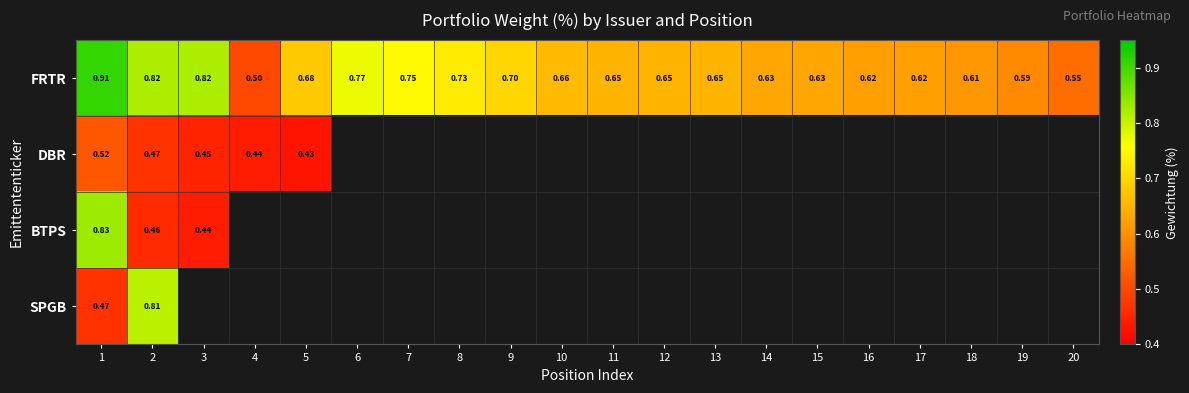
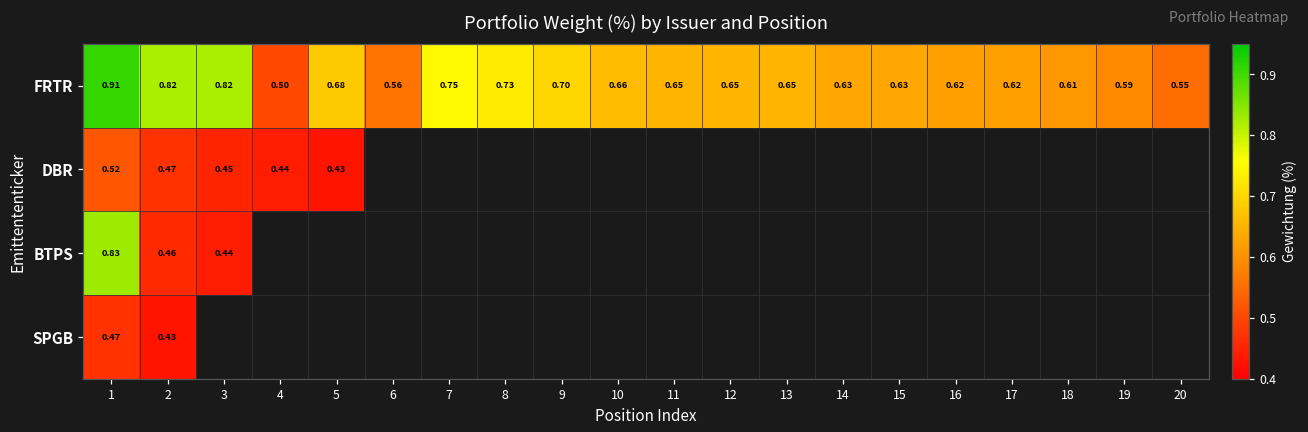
FRTR, 6: 0.77 -> 0.56
SPGB, 2: 0.81 -> 0.43
